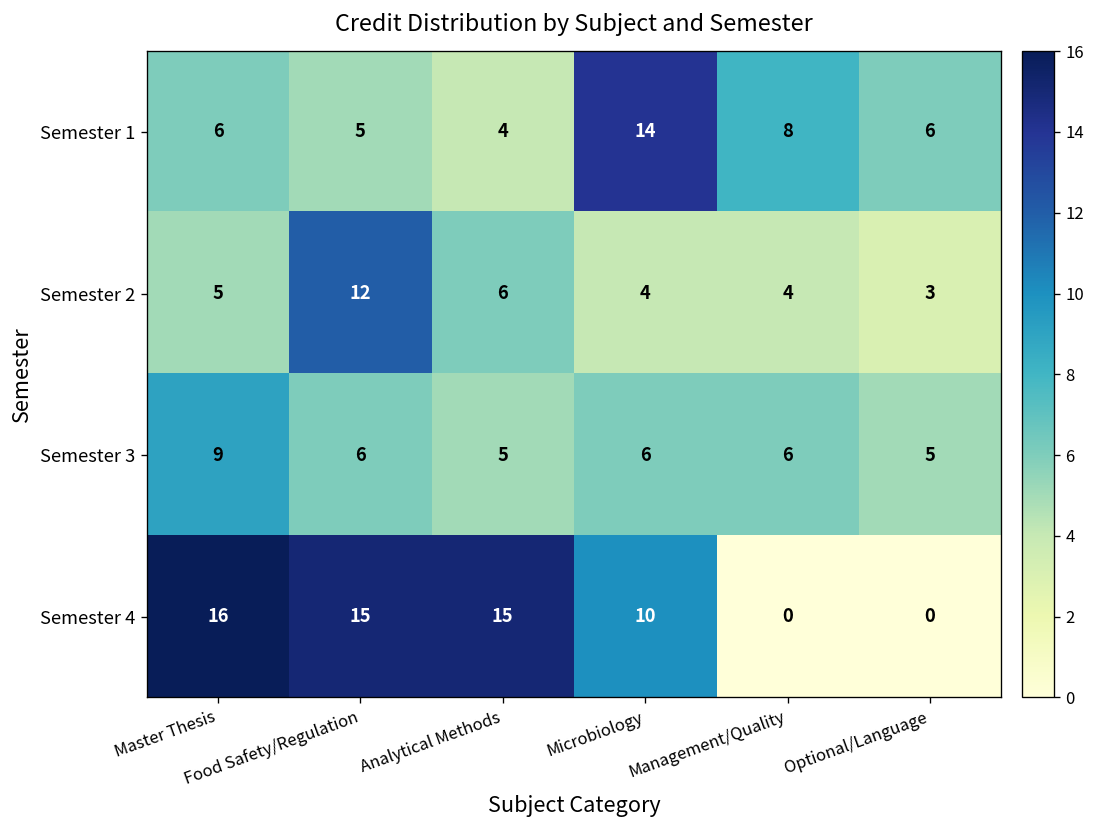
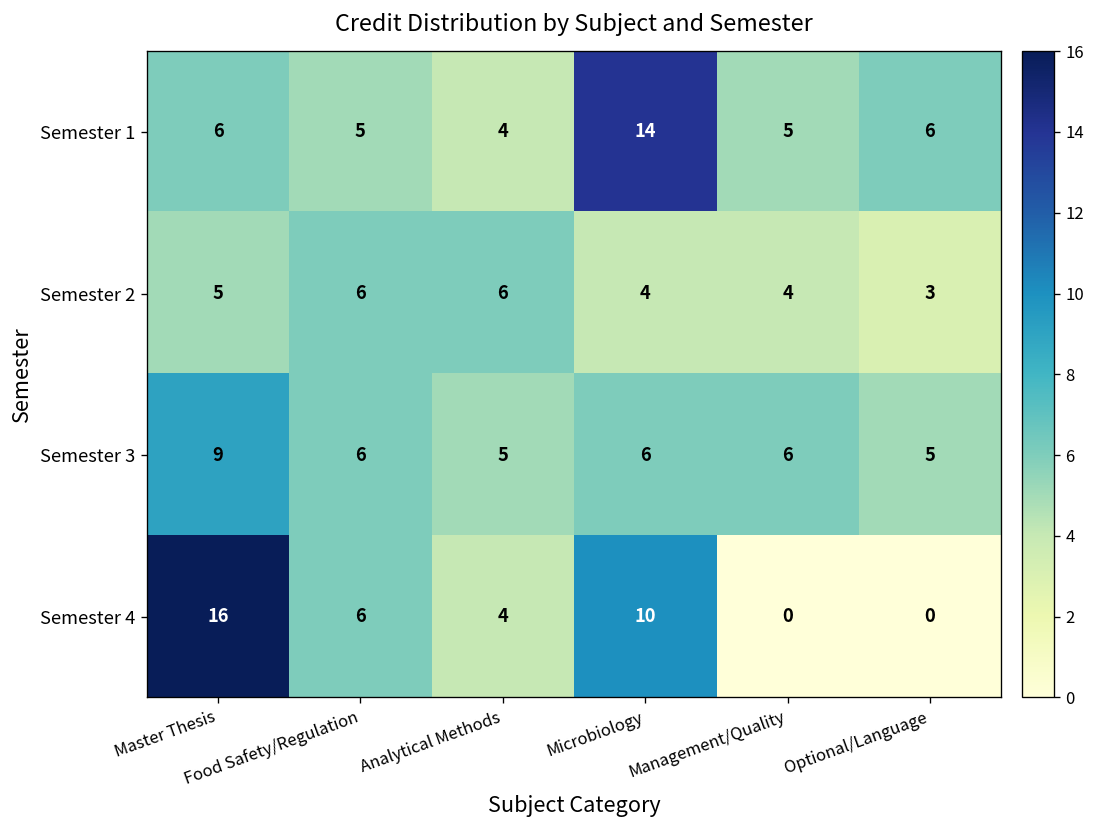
Semester 1, Management/Quality: 8 -> 5
Semester 2, Food Safety/Regulation: 12 -> 6
Semester 4, Food Safety/Regulation: 15 -> 6
Semester 4, Analytical Methods: 15 -> 4
